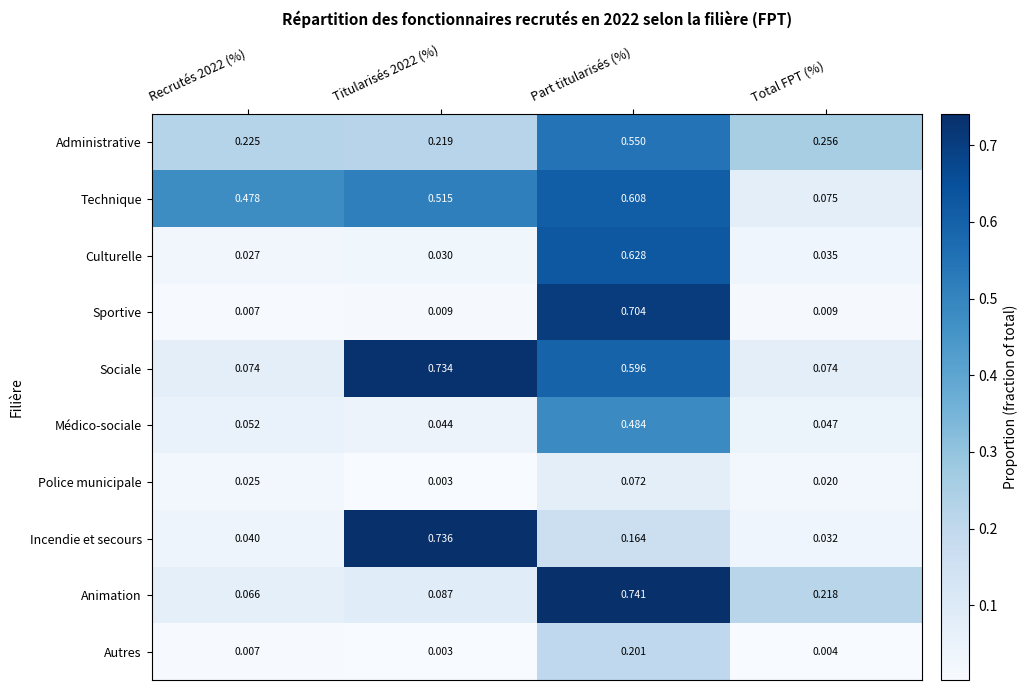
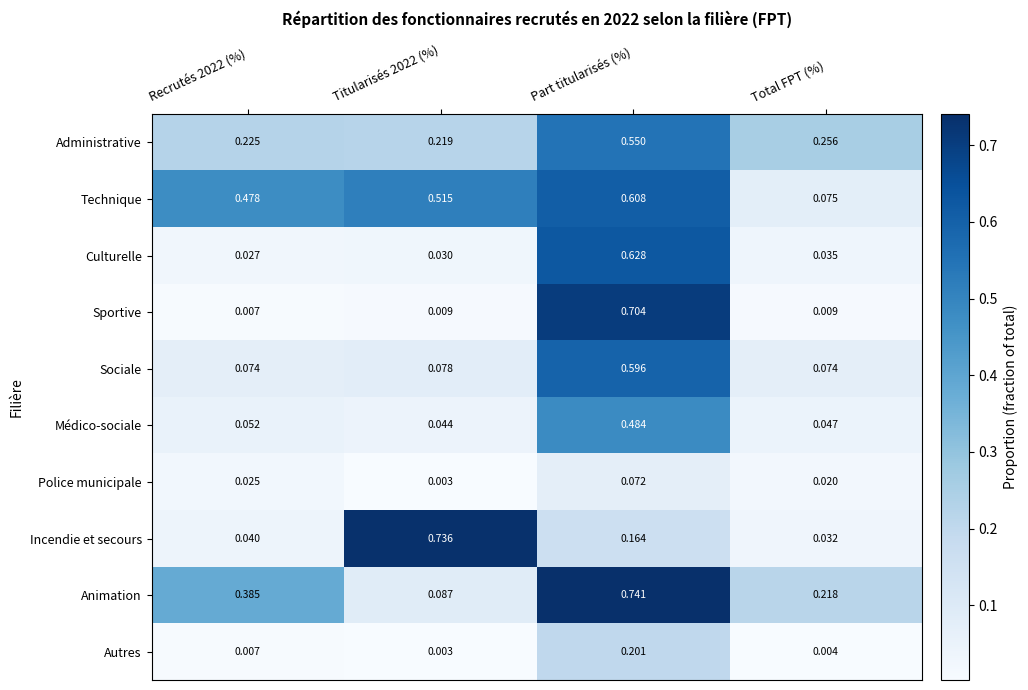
Sociale, Titularisés 2022 (%): 0.734 -> 0.078
Animation, Recrutés 2022 (%): 0.066 -> 0.385
